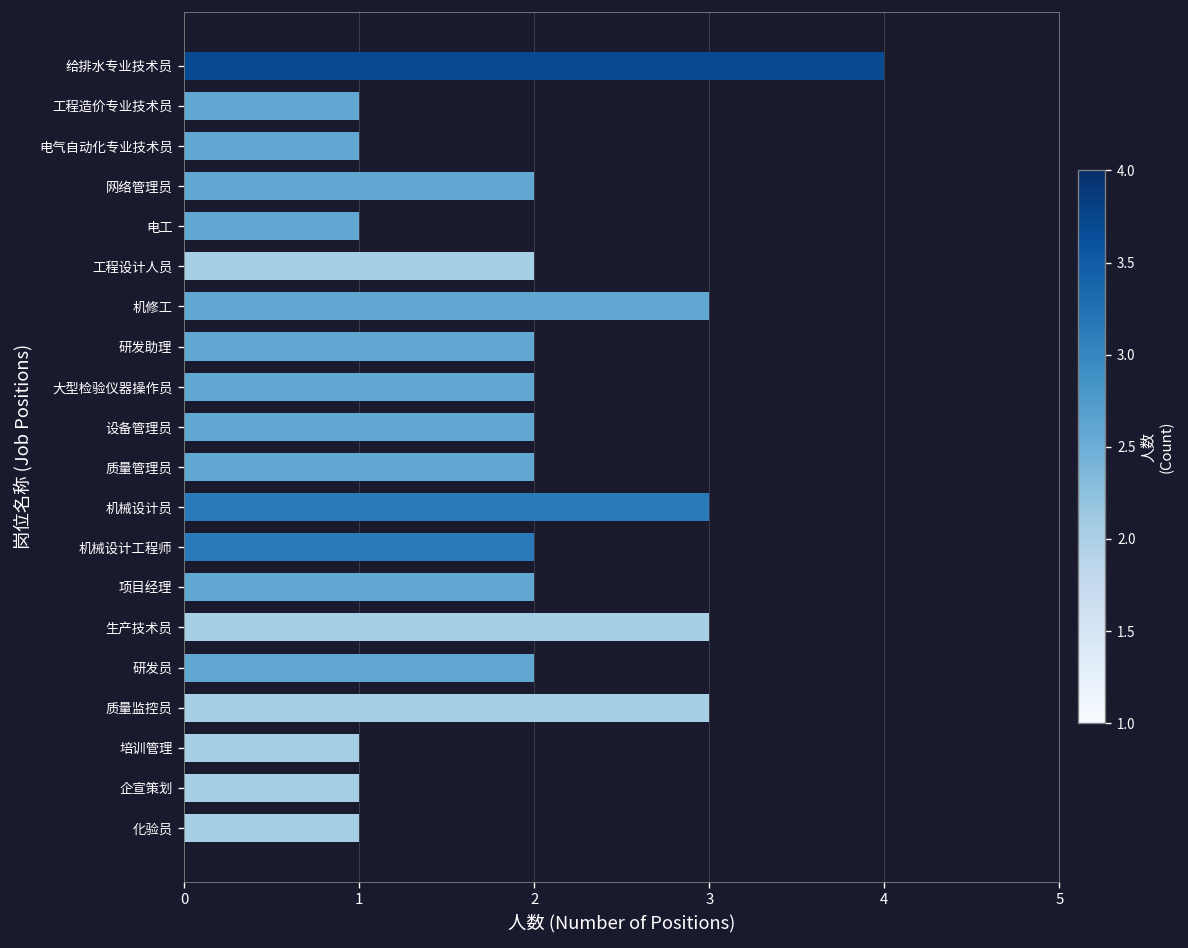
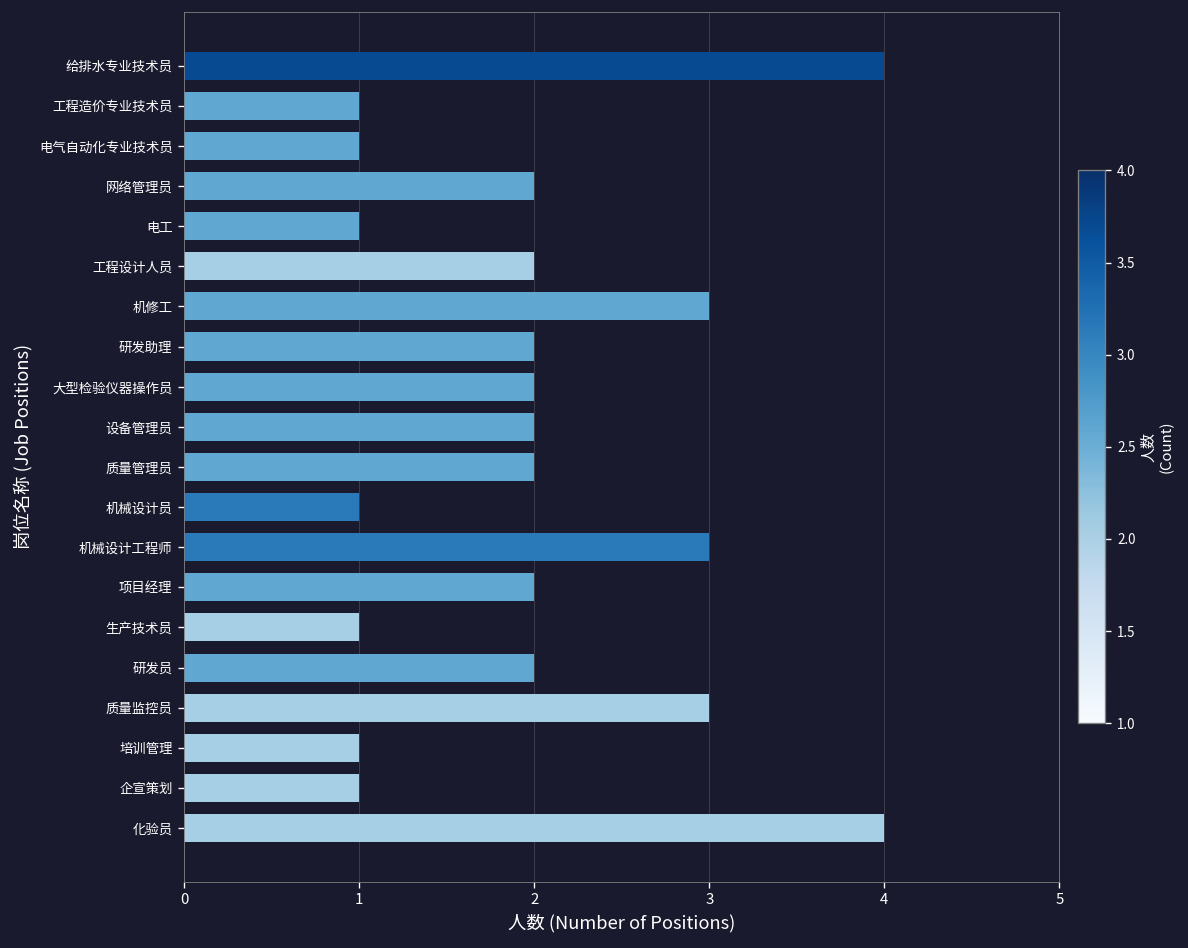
机械设计员: 3 -> 1
机械设计工程师: 2 -> 3
生产技术员: 3 -> 1
化验员: 1 -> 4
